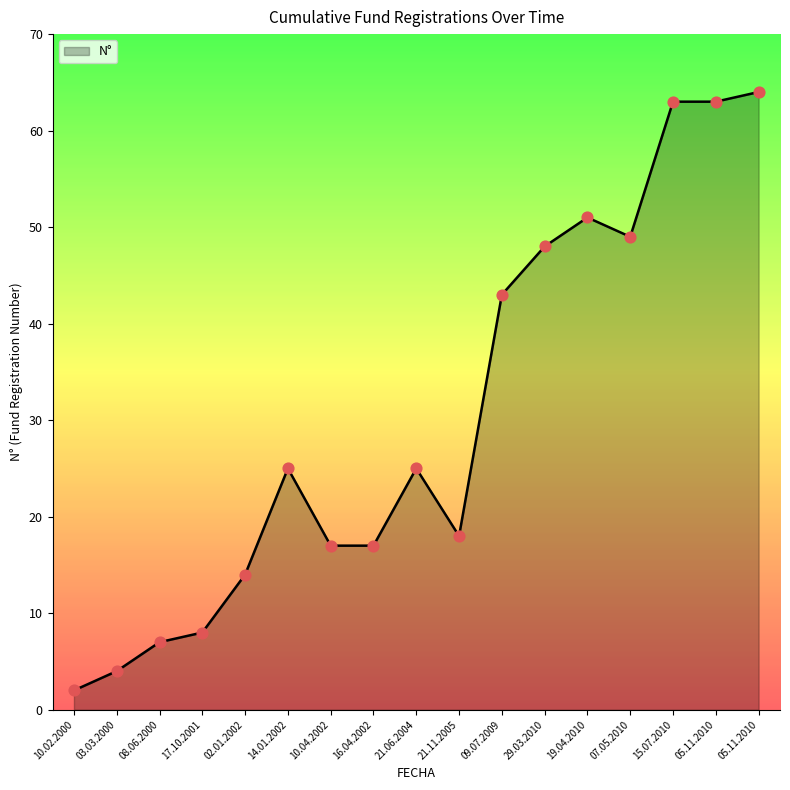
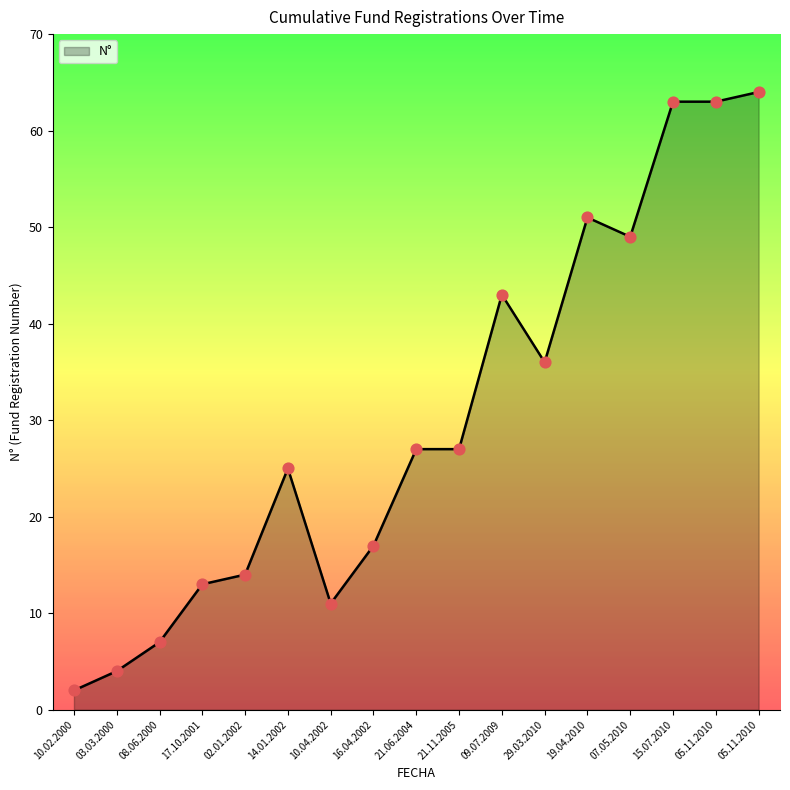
17.10.2001: 8 -> 13
10.04.2002: 17 -> 11
21.06.2004: 25 -> 27
21.11.2005: 18 -> 27
29.03.2010: 48 -> 36
